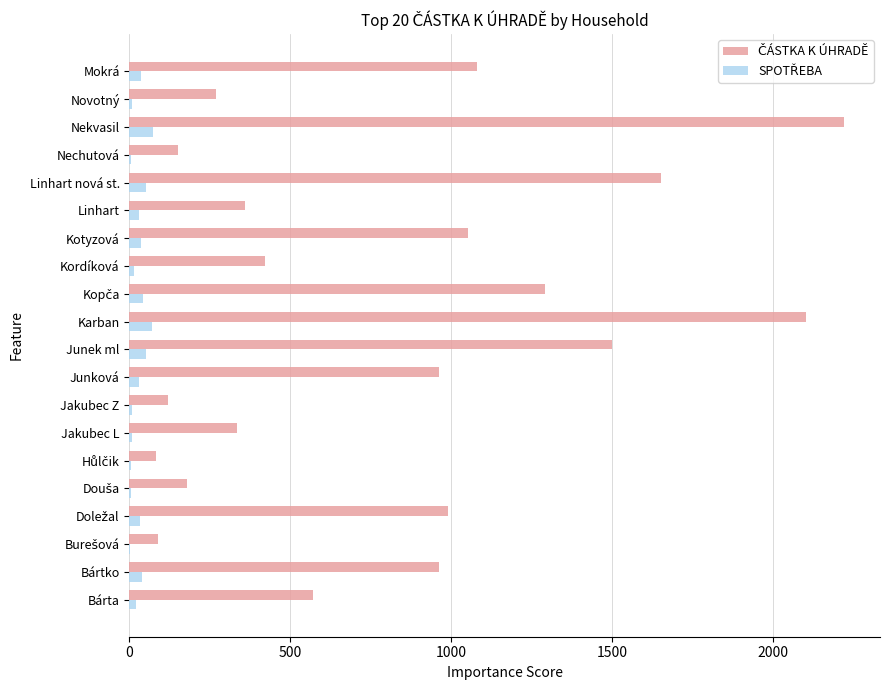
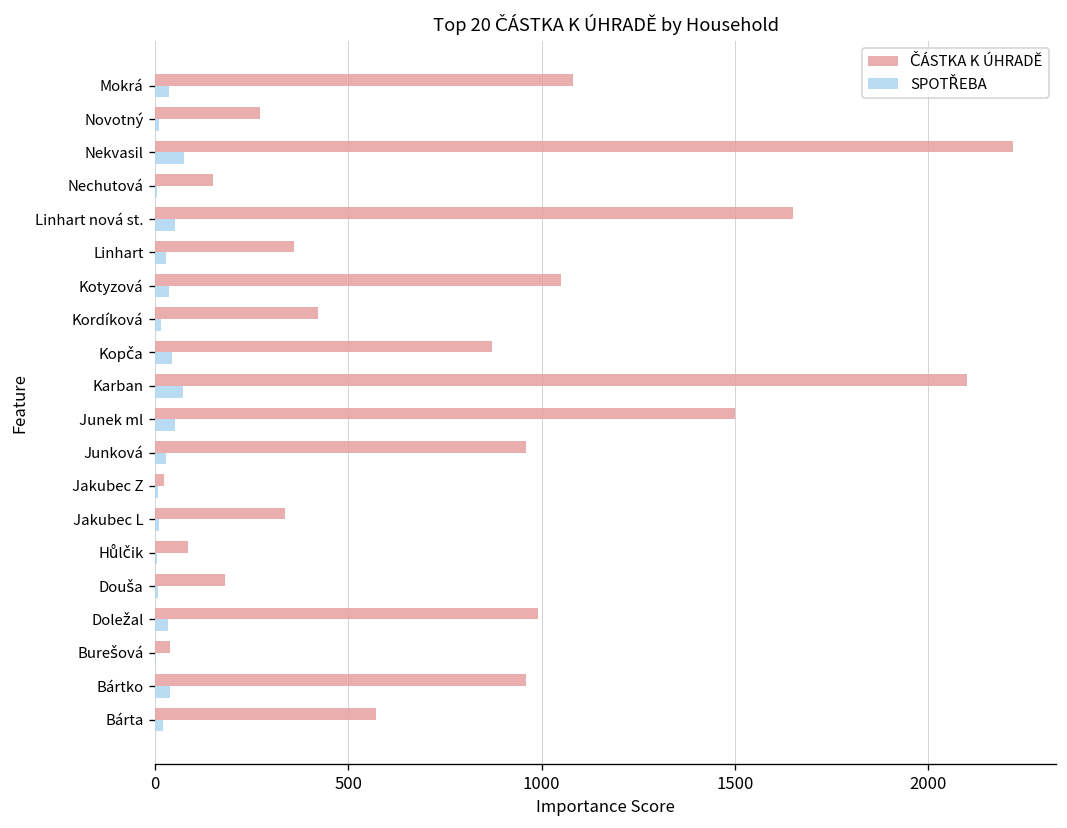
ČÁSTKA K ÚHRADĚ, Kopča: 1290 -> 870
ČÁSTKA K ÚHRADĚ, Jakubec Z: 120 -> 20
ČÁSTKA K ÚHRADĚ, Burešová: 90 -> 40
